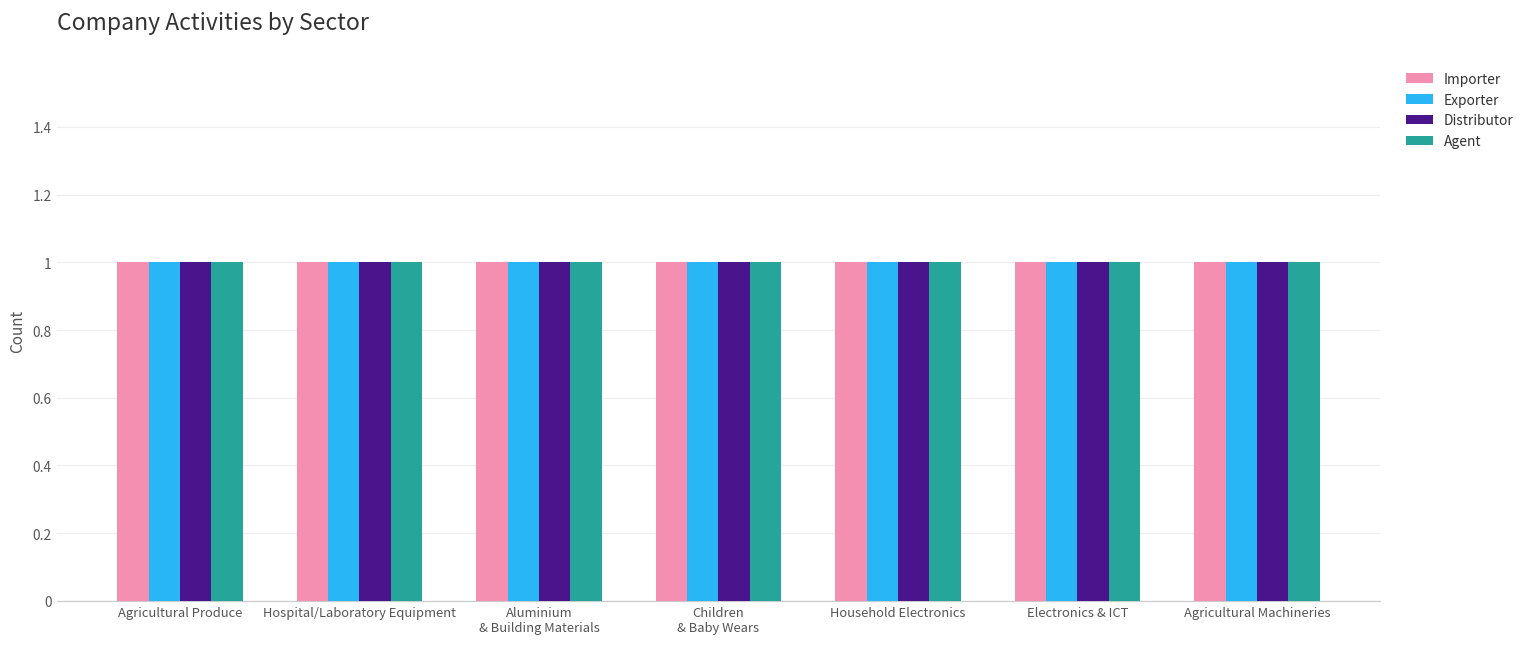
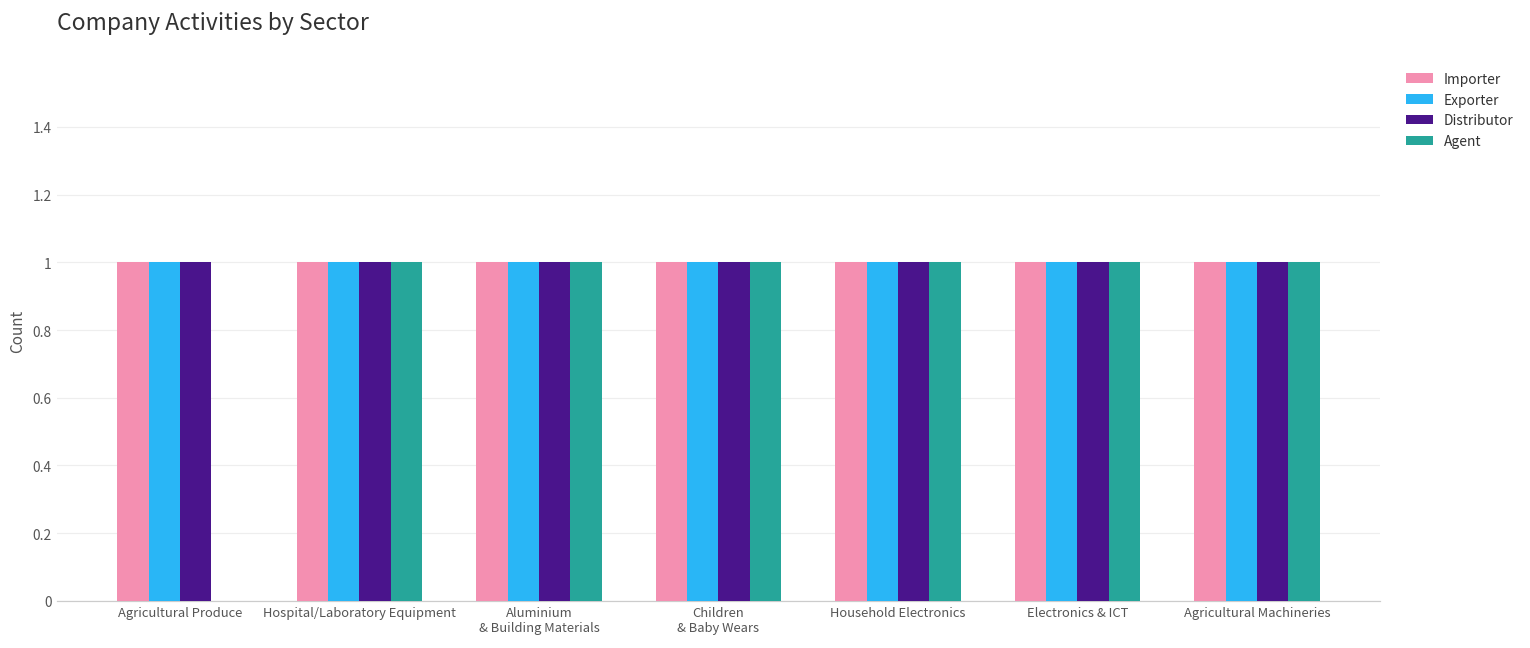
Agent, Agricultural Produce: 1 -> 0
